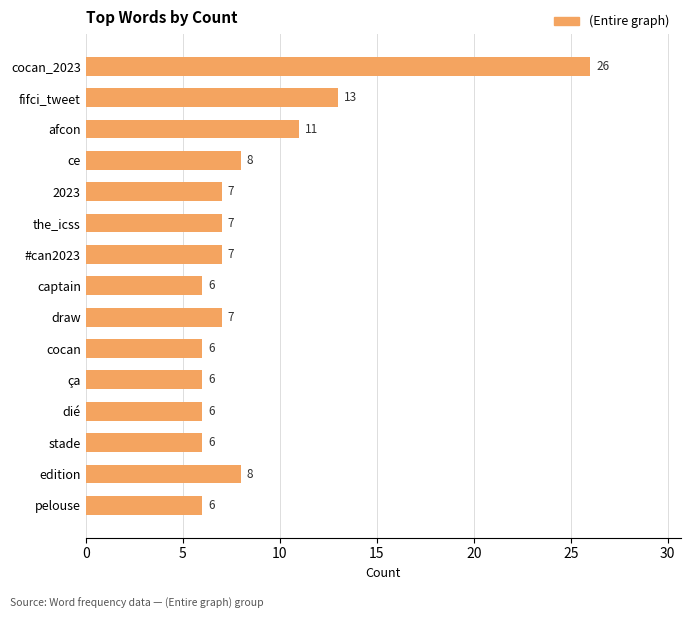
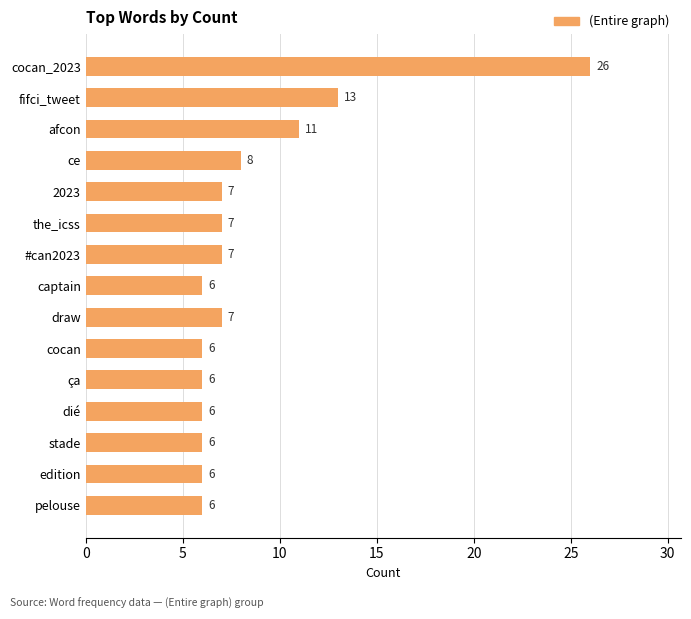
edition: 8 -> 6
